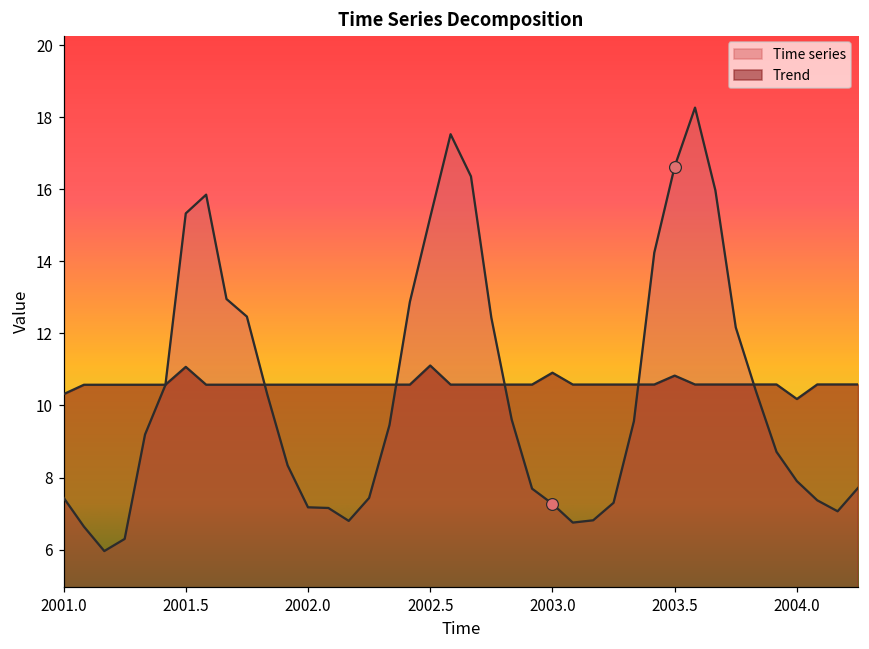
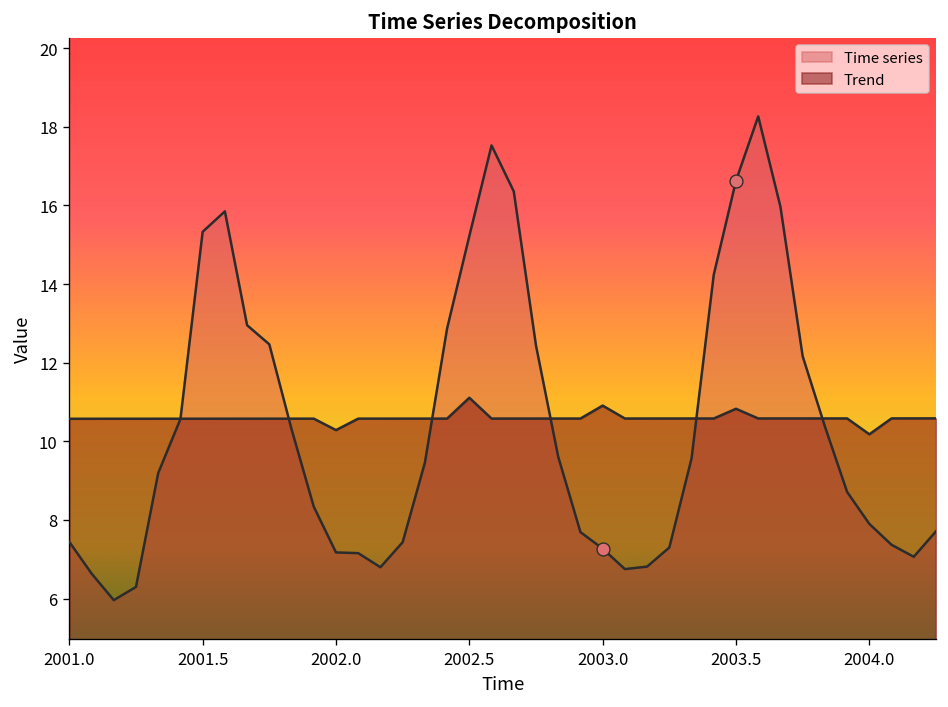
Trend, 2001.0: 10.3 -> 10.6
Trend, 2001.5: 11.1 -> 10.6
Trend, 2002.0: 10.6 -> 10.3
